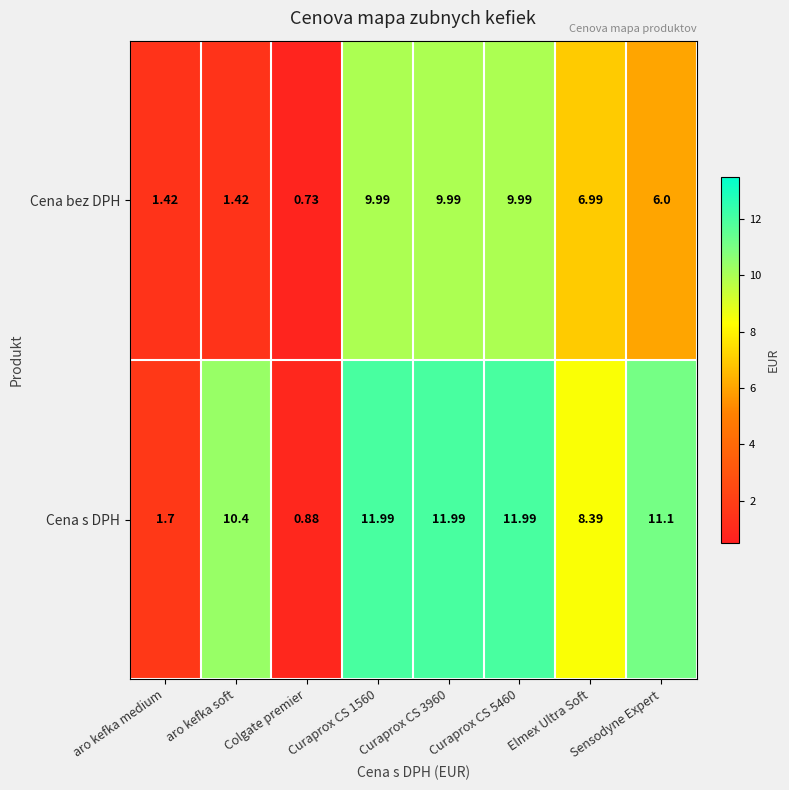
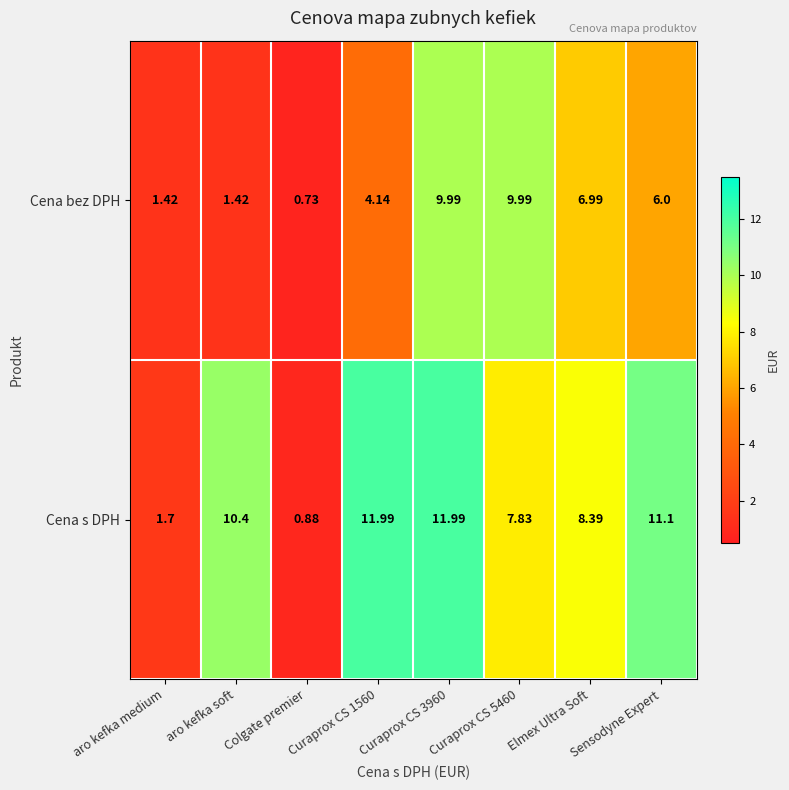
Cena bez DPH, Curaprox CS 1560: 9.99 -> 4.14
Cena s DPH, Curaprox CS 5460: 11.99 -> 7.83
